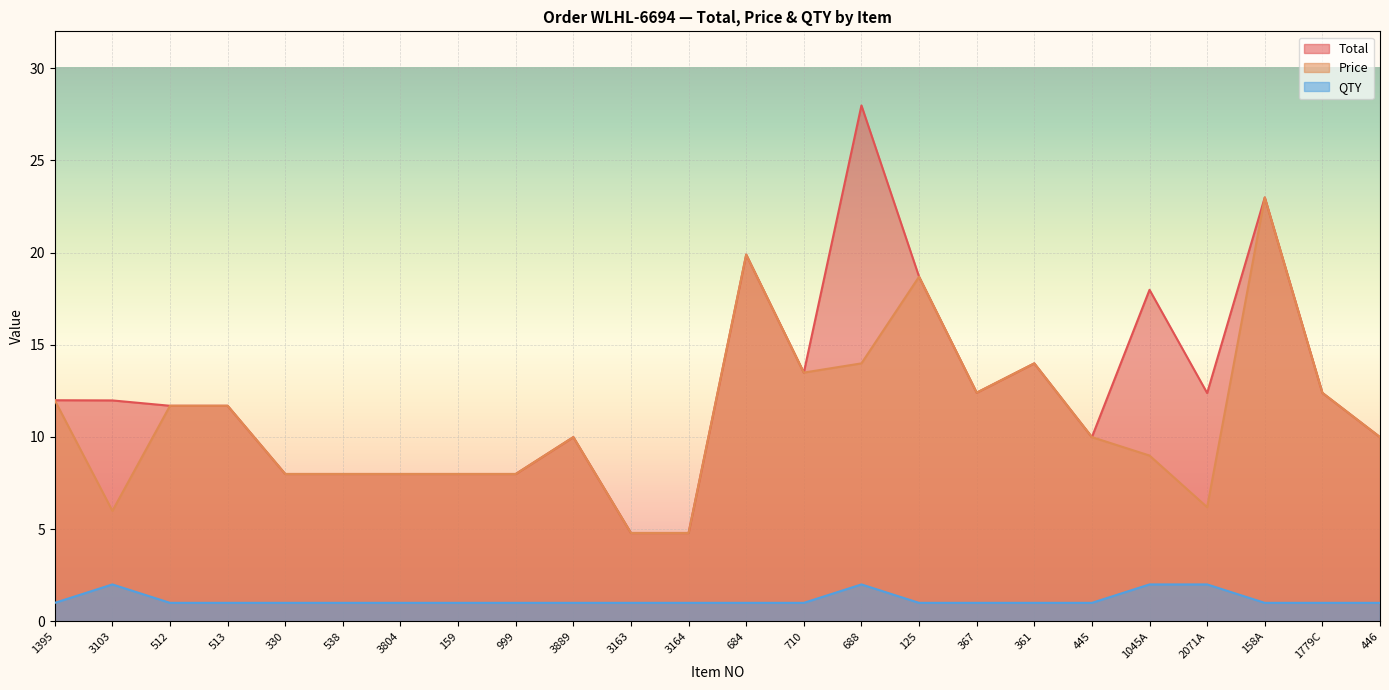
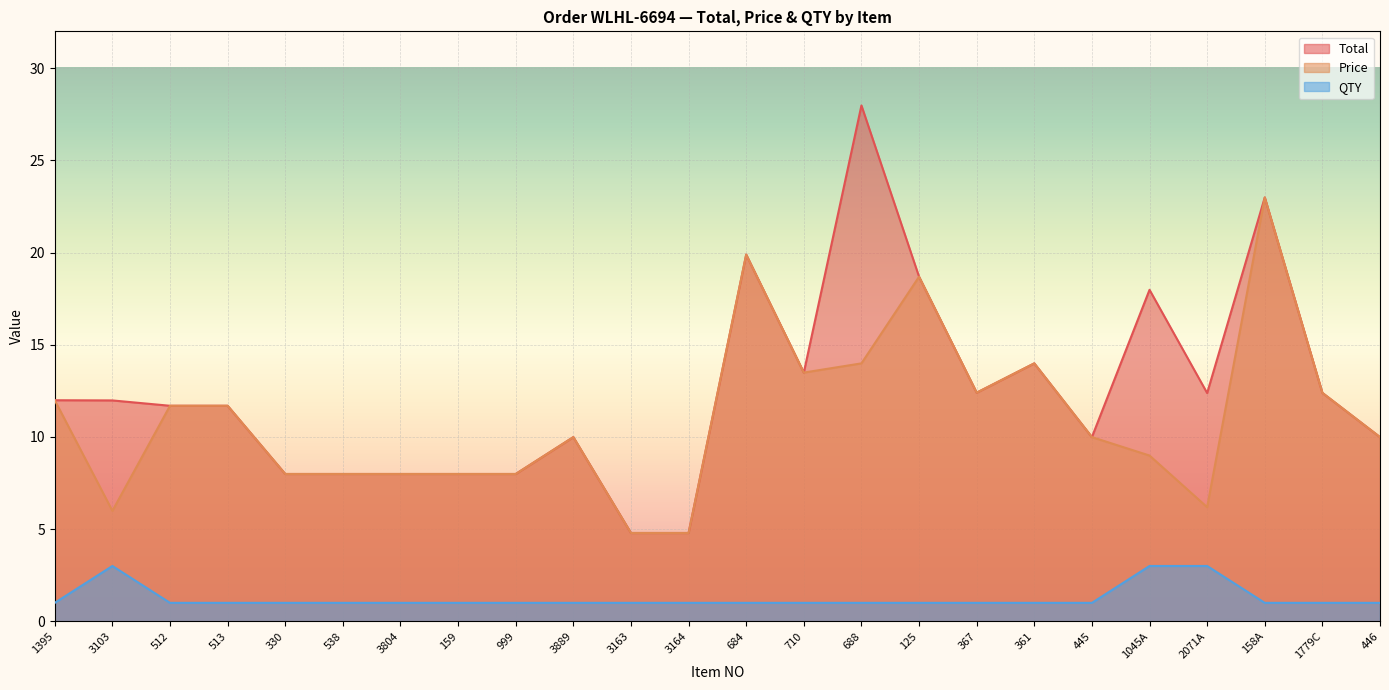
QTY, 3103: 2 -> 3
QTY, 688: 2 -> 1
QTY, 1045A: 2 -> 3
QTY, 2071A: 2 -> 3
